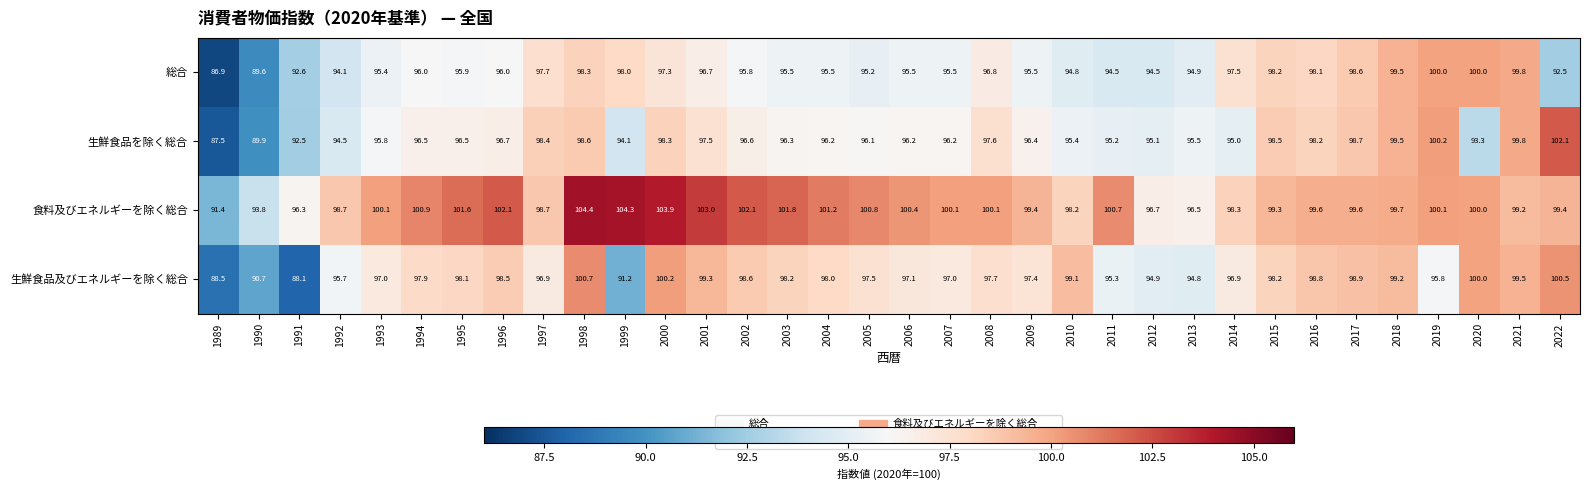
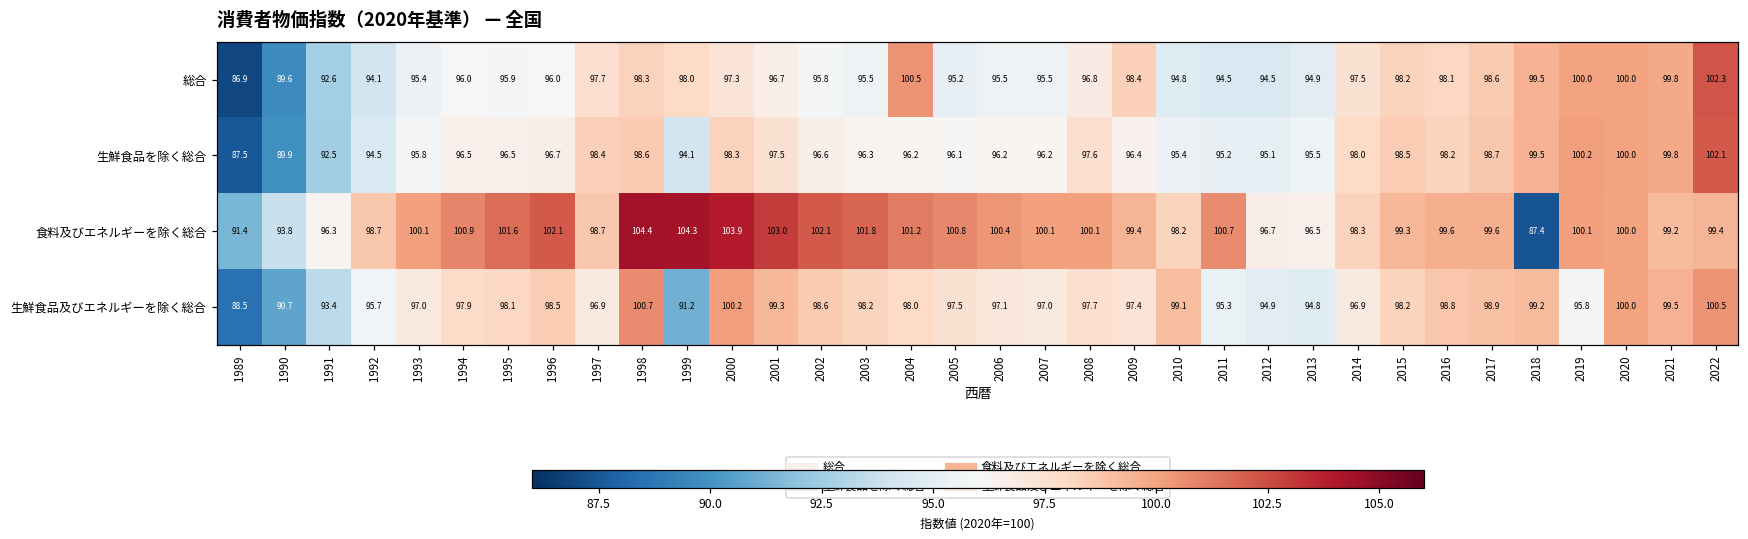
総合, 2004: 95.5 -> 100.5
総合, 2009: 95.5 -> 98.4
総合, 2022: 92.5 -> 102.3
生鮮食品を除く総合, 2014: 95.0 -> 98.0
生鮮食品を除く総合, 2020: 93.3 -> 100.0
食料及びエネルギーを除く総合, 2018: 99.7 -> 87.4
生鮮食品及びエネルギーを除く総合, 1991: 88.1 -> 93.4
